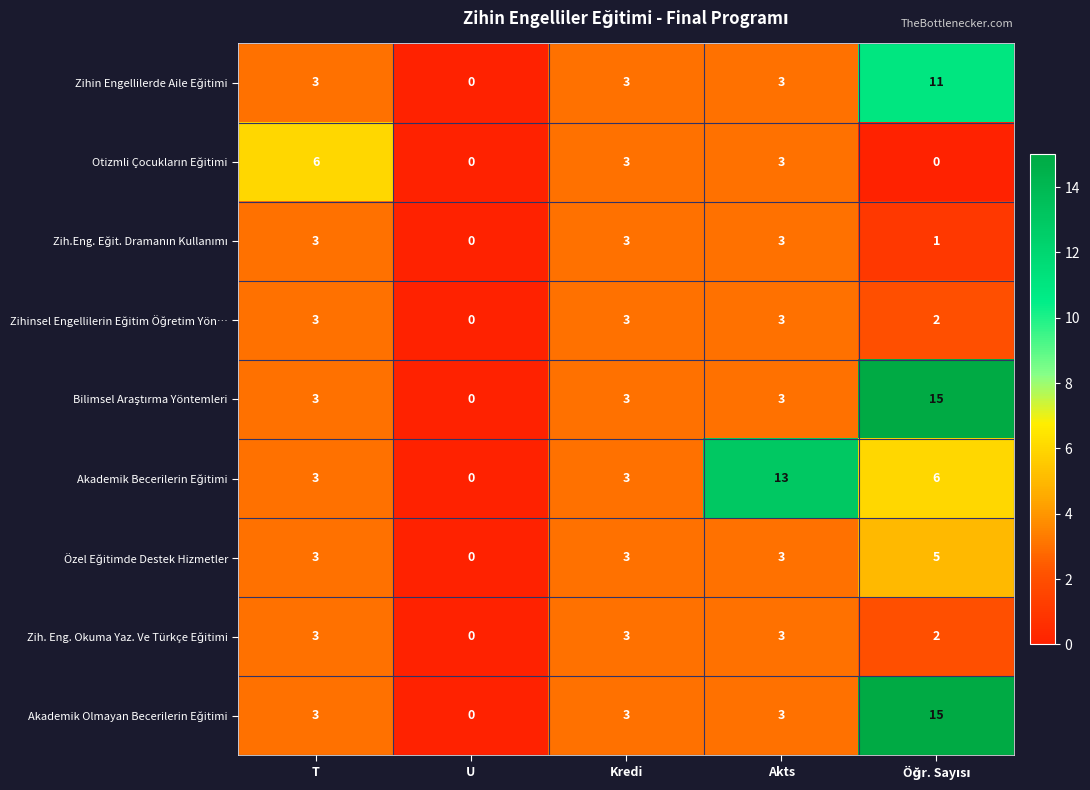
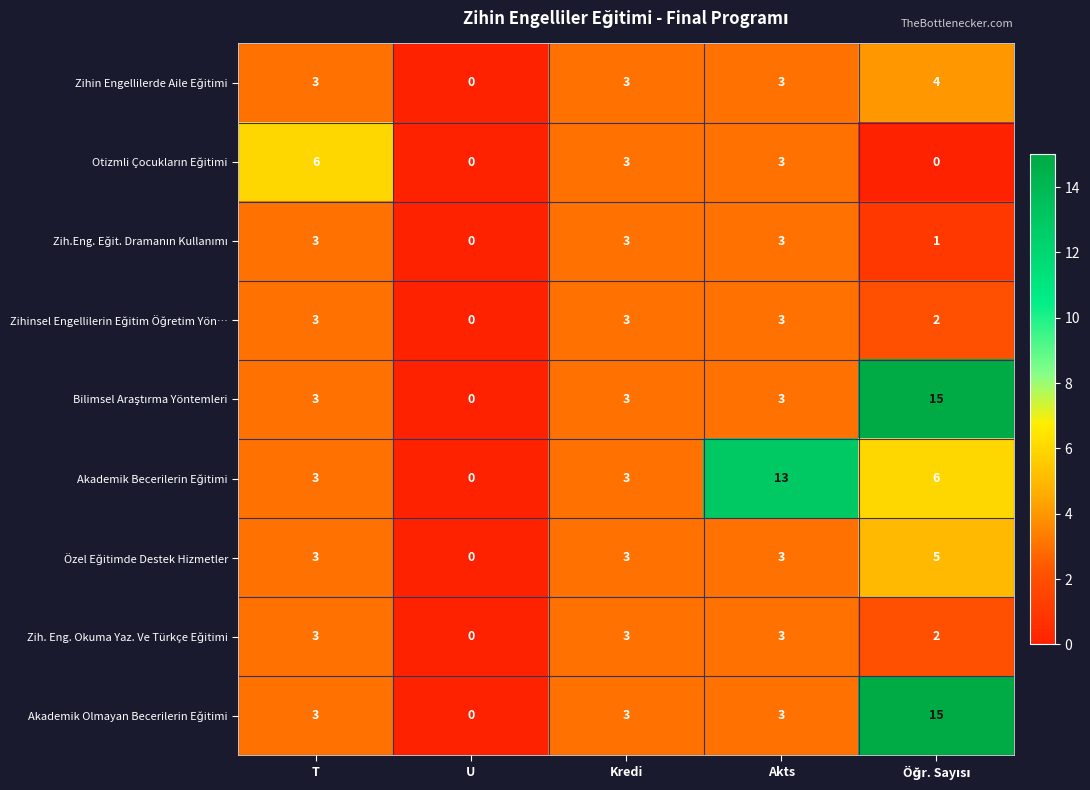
Zihin Engellilerde Aile Eğitimi, Öğr. Sayısı: 11 -> 4
